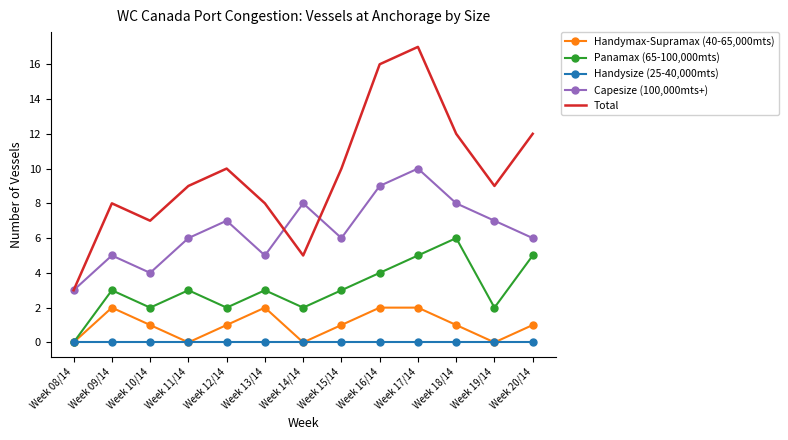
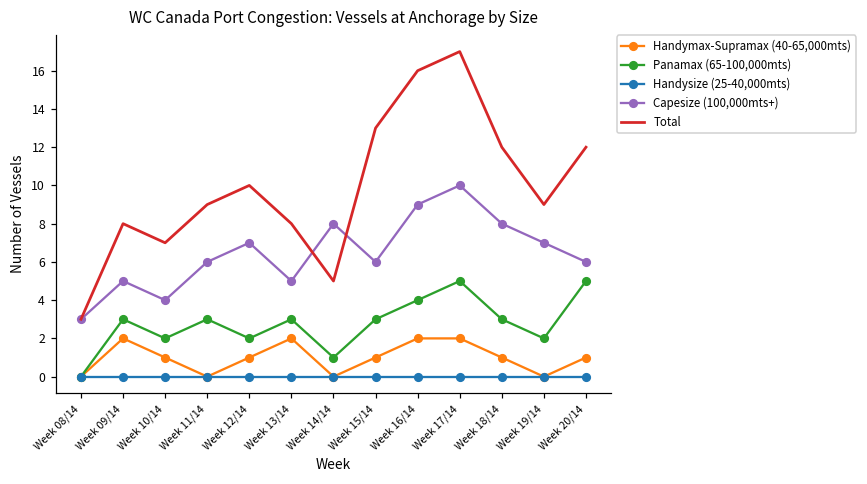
Panamax (65-100,000mts), Week 14/14: 2 -> 1
Total, Week 15/14: 10 -> 13
Panamax (65-100,000mts), Week 18/14: 6 -> 3
